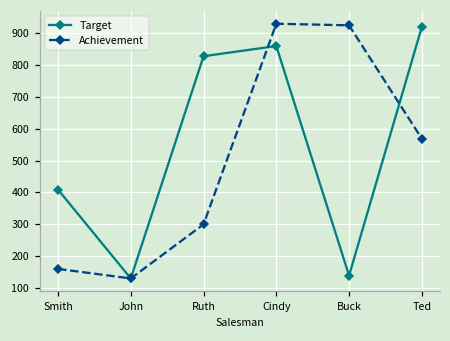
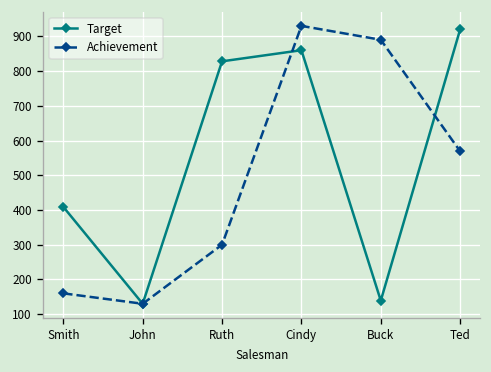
Achievement, Buck: 930 -> 890
